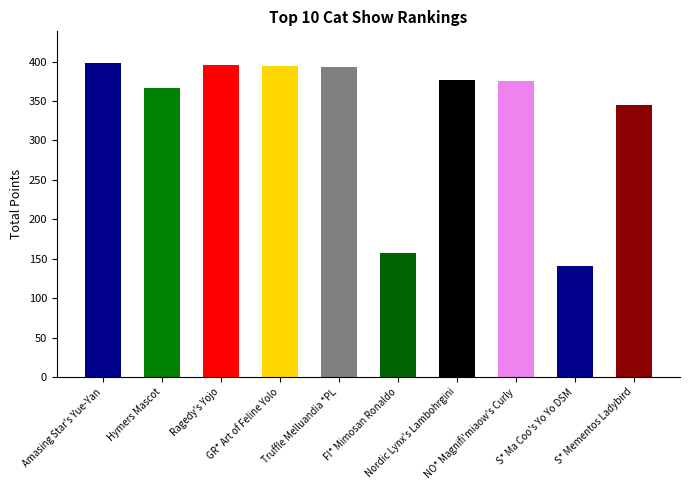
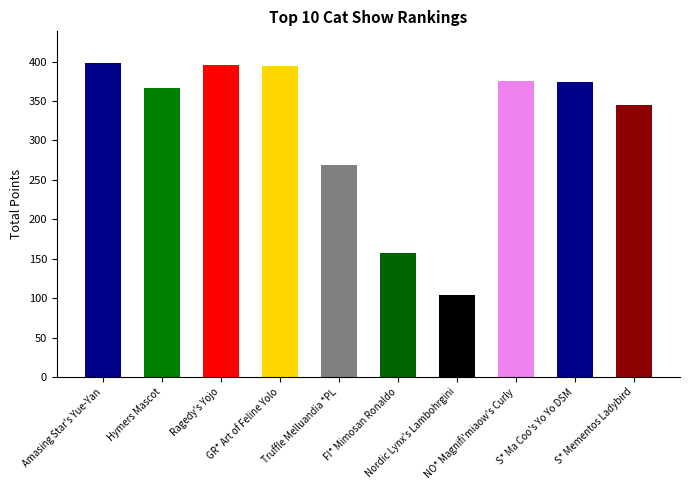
Truffle Melluandia *PL: 390 -> 270
Nordic Lynx's Lambohrgini: 380 -> 100
S* Ma Coo's Yo Yo DSM: 140 -> 370
